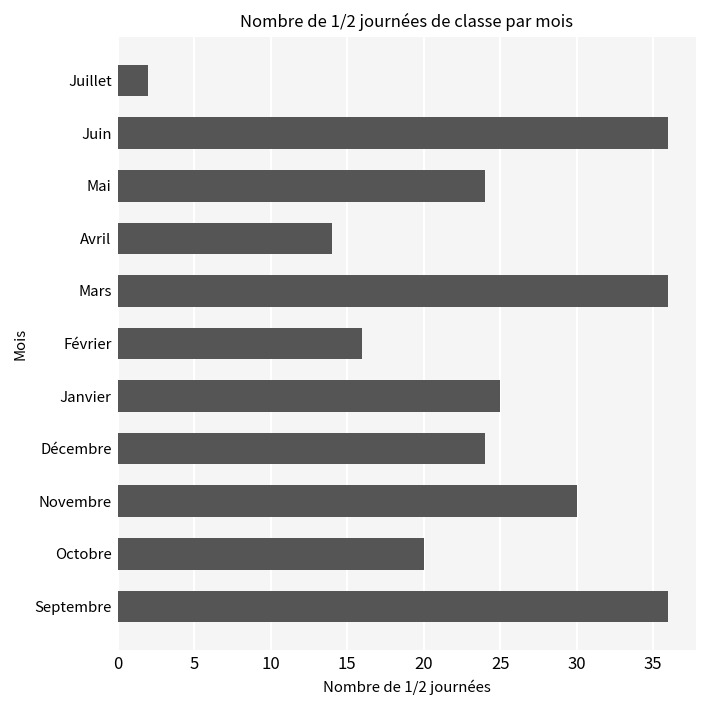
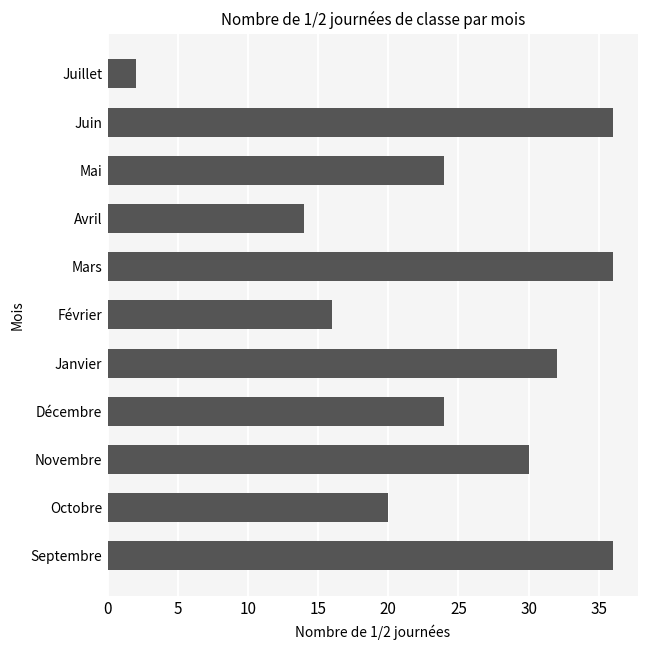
Janvier: 25 -> 32
